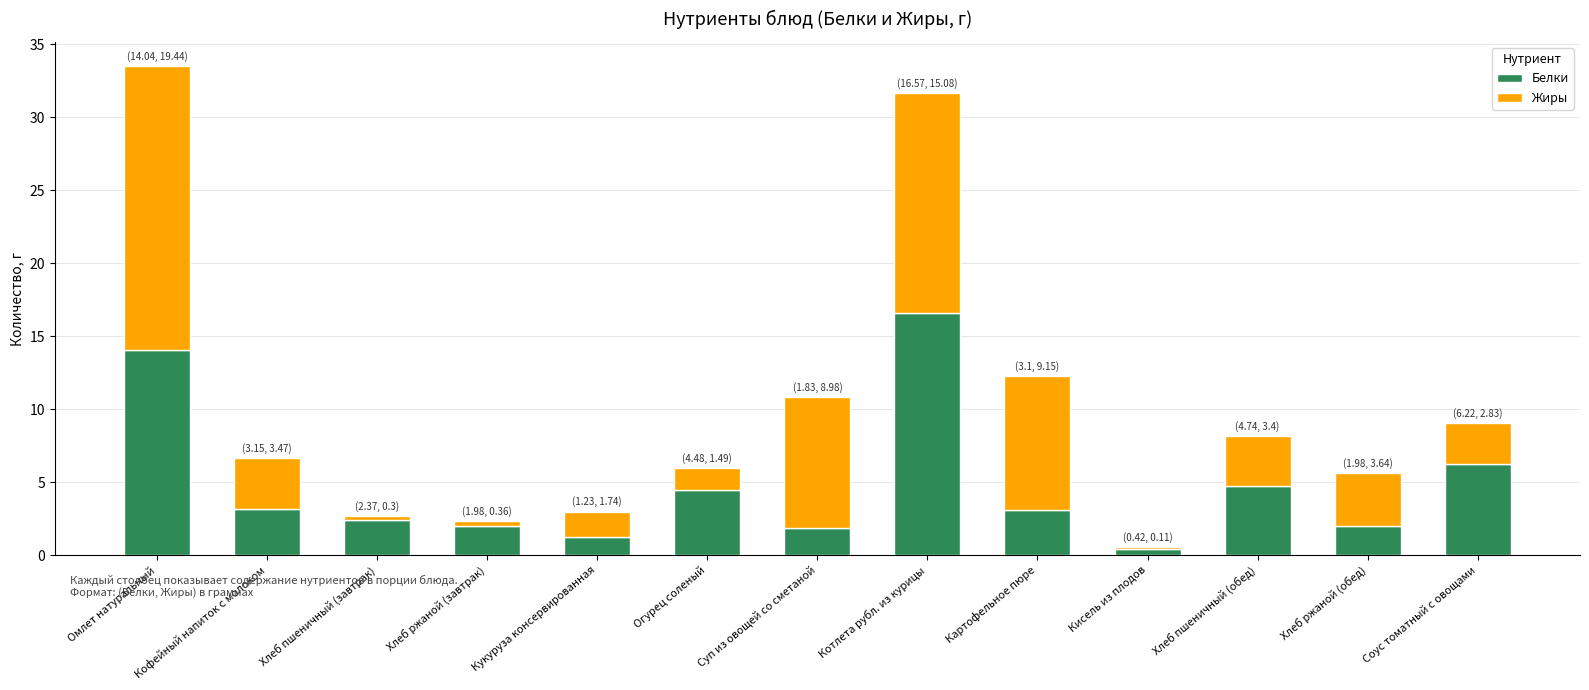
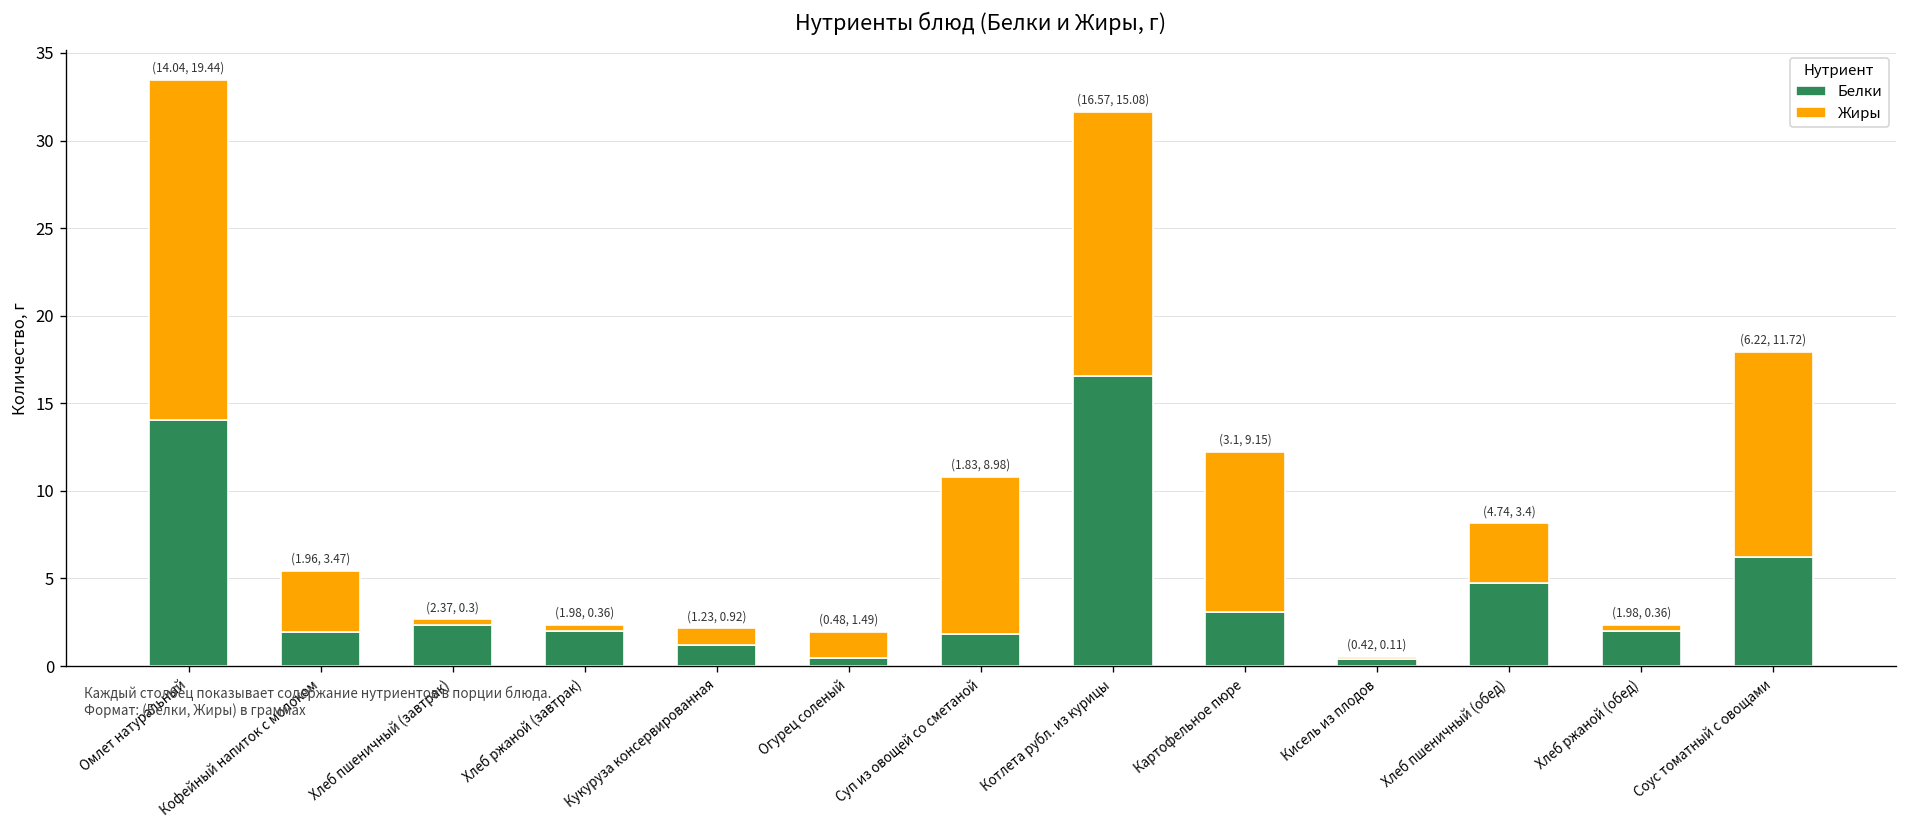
Белки, Кофейный напиток с молоком: (3.15, 3.47) -> (1.96, 3.47)
Жиры, Кукуруза консервированная: 1.74 -> 0.92
Белки, Огурец соленый: (4.48, 1.49) -> (0.48, 1.49)
Жиры, Хлеб ржаной (обед): 3.64 -> 0.36
Жиры, Соус томатный с овощами: 2.83 -> 11.72
